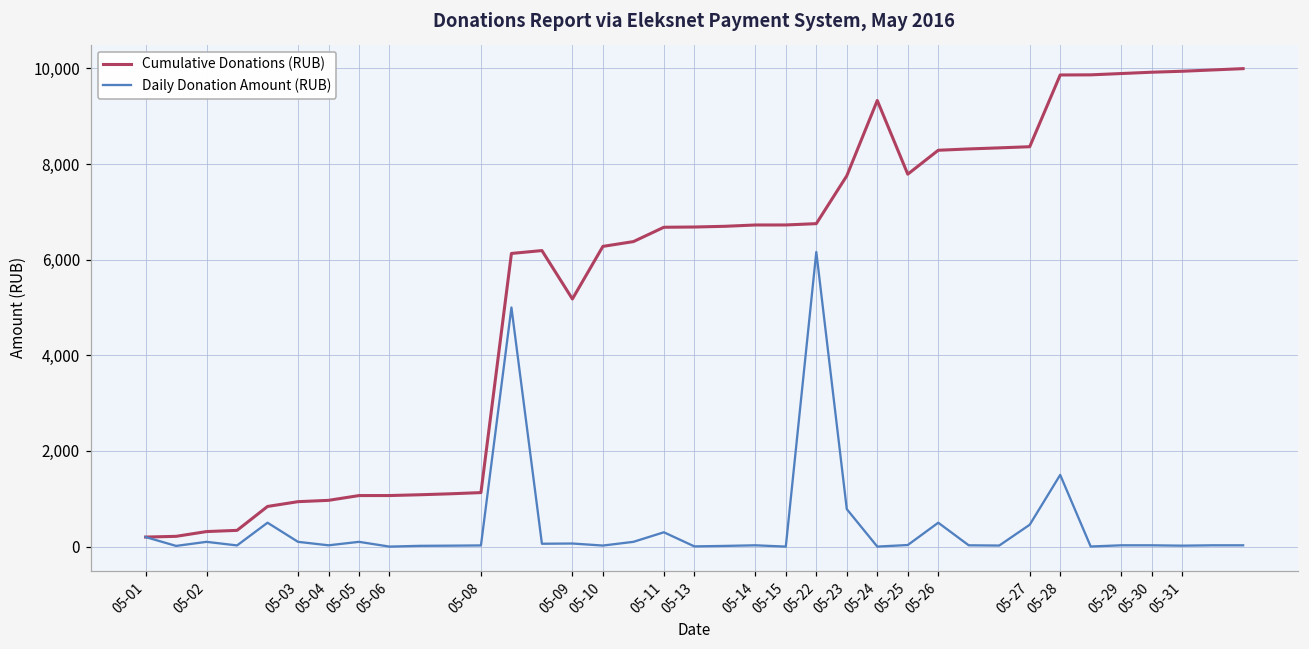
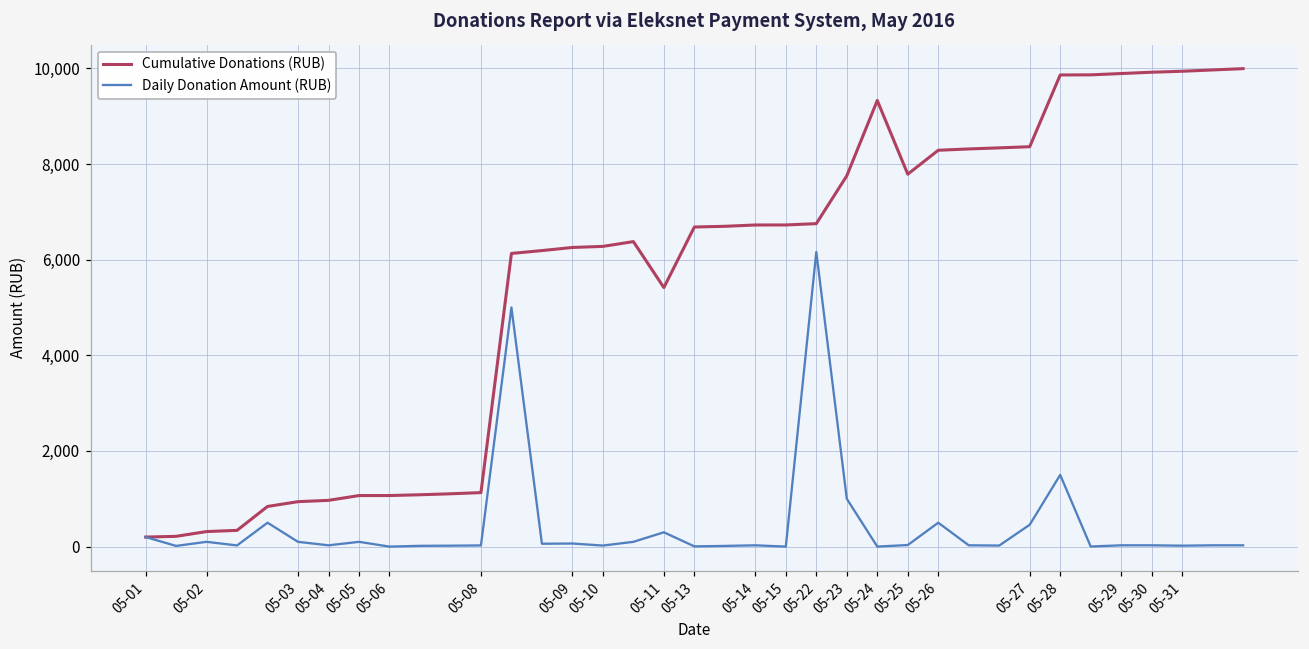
Cumulative Donations (RUB), 05-09: 5,200 -> 6,300
Cumulative Donations (RUB), 05-11: 6,700 -> 5,400
Daily Donation Amount (RUB), 05-23: 800 -> 1,000
